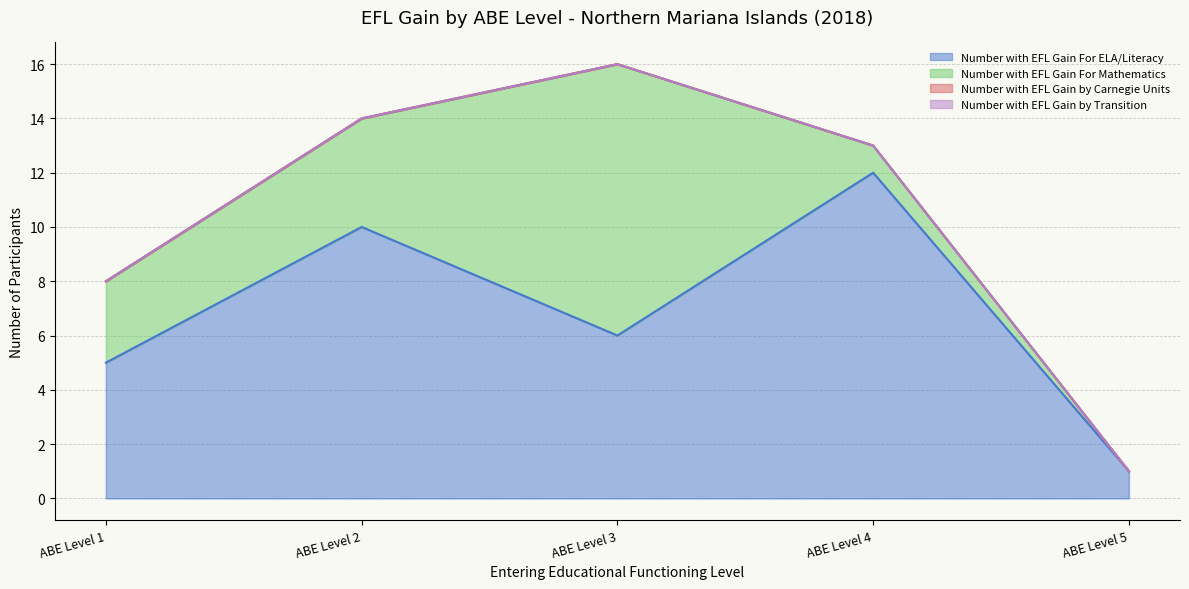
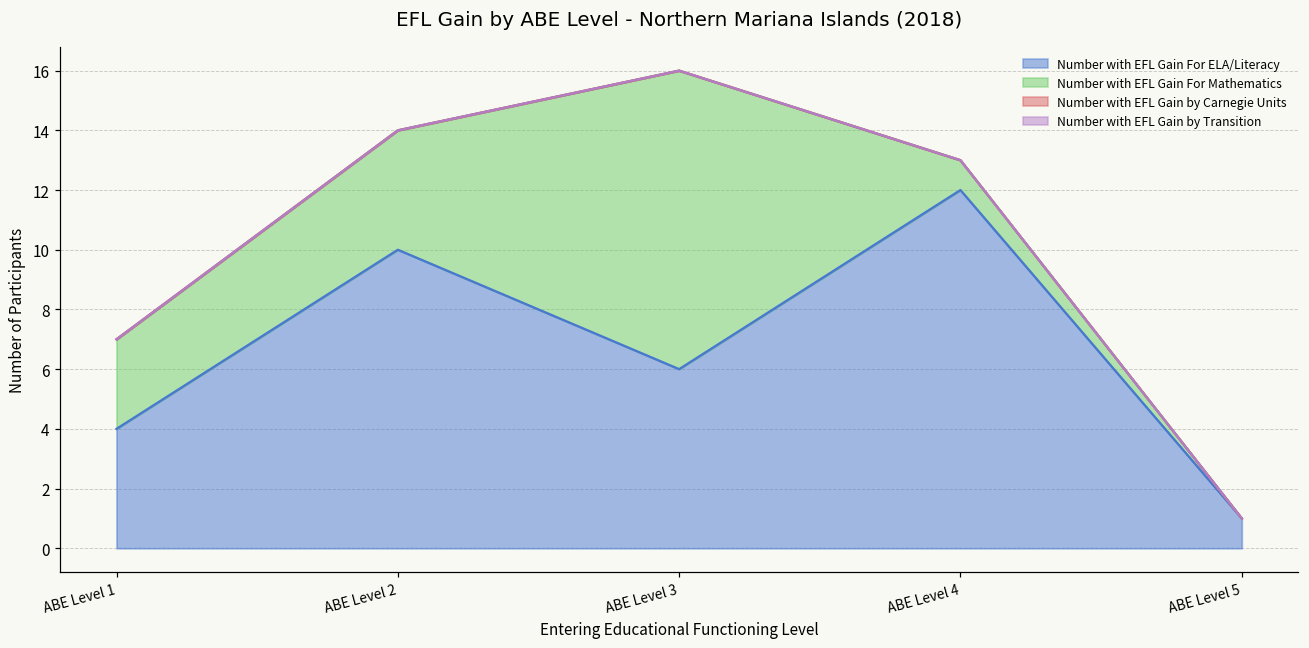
Number with EFL Gain For ELA/Literacy, ABE Level 1: 5 -> 4
